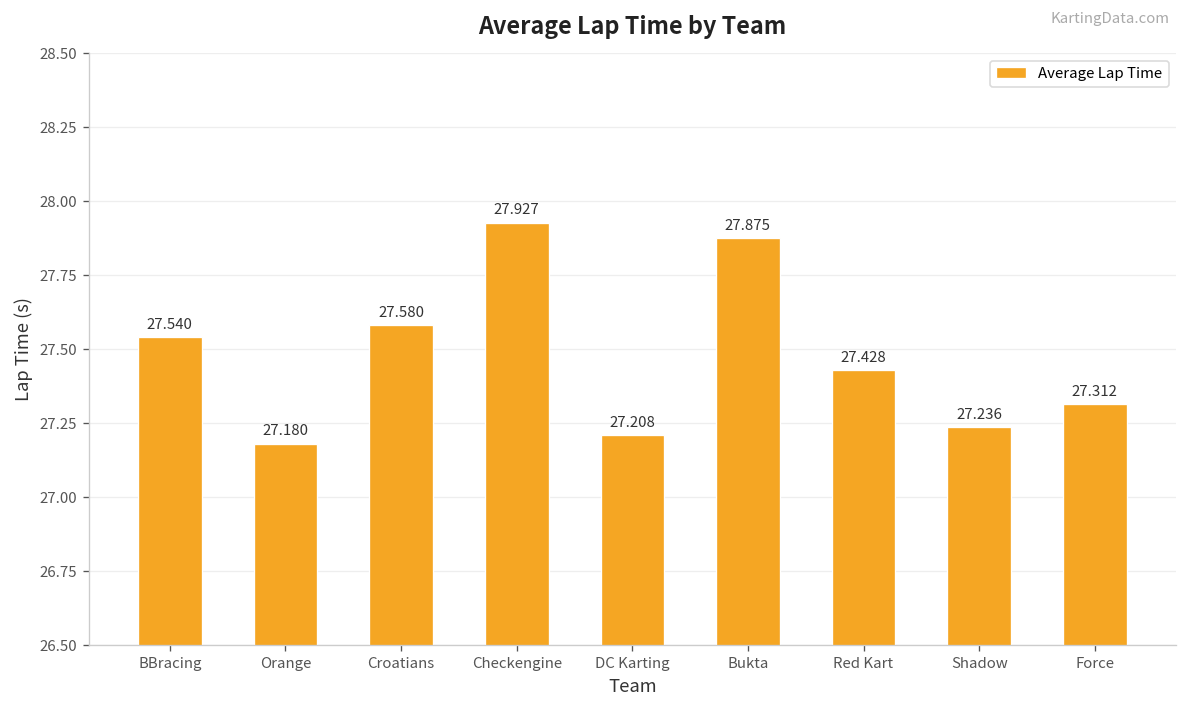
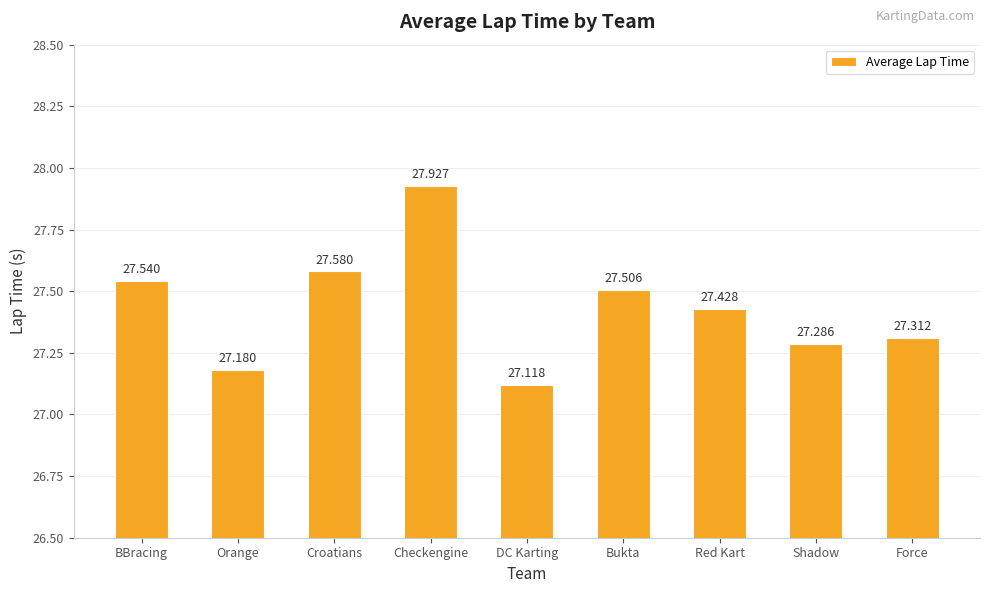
DC Karting: 27.208 -> 27.118
Bukta: 27.875 -> 27.506
Shadow: 27.236 -> 27.286
